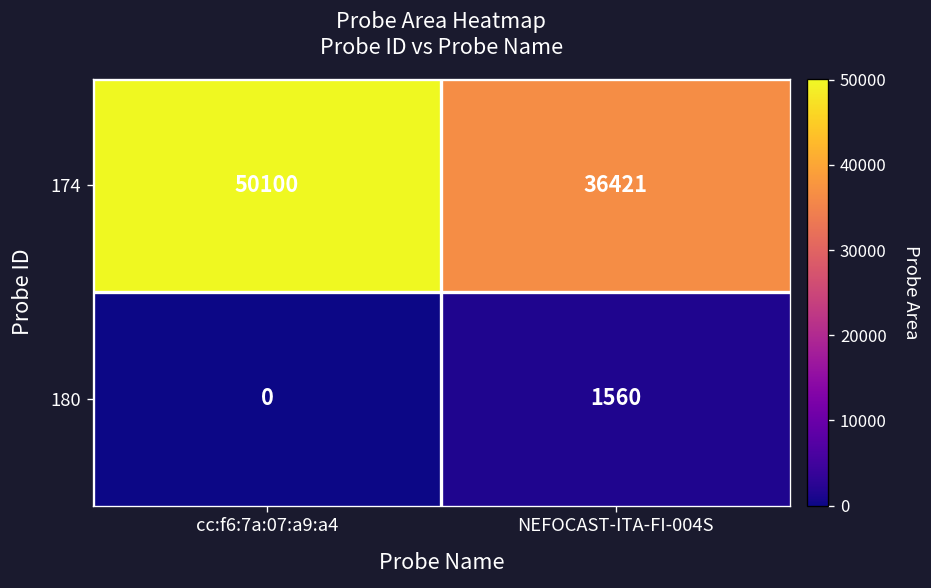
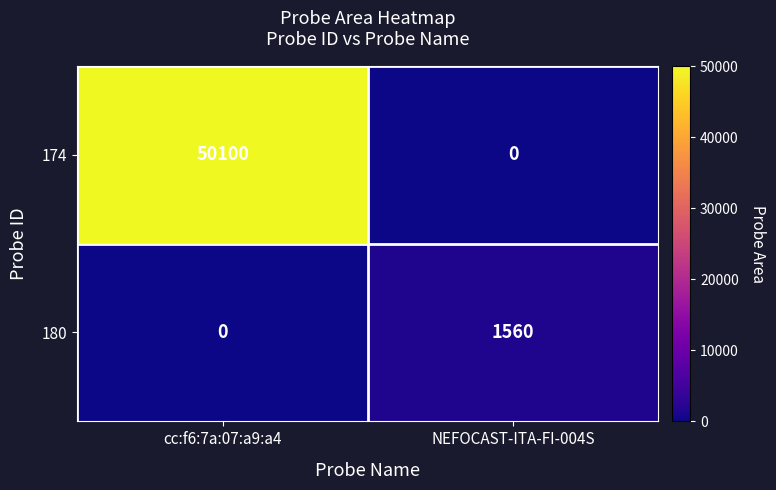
174, NEFOCAST-ITA-FI-004S: 36421 -> 0
